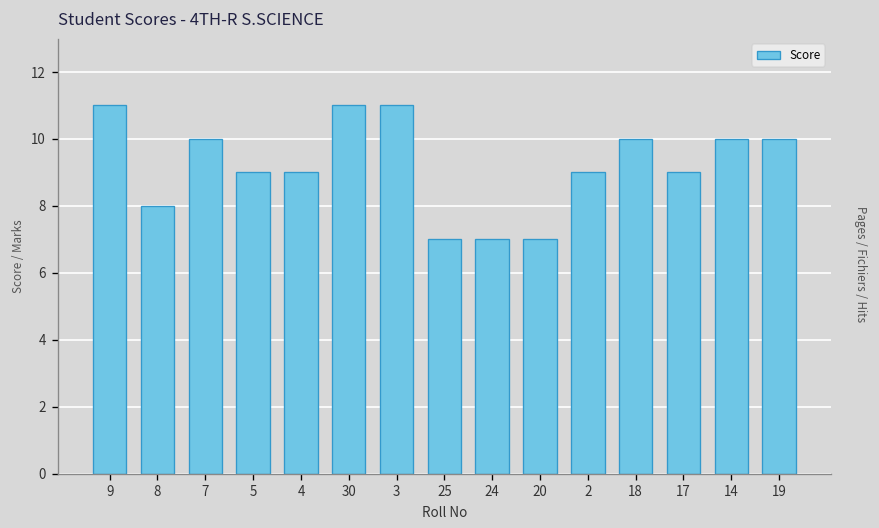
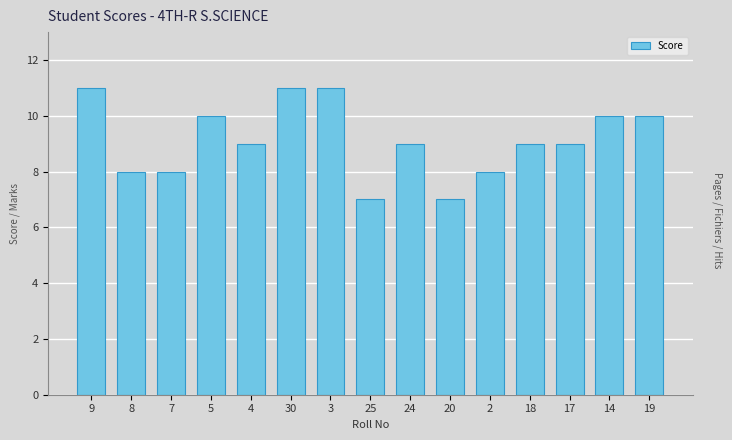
7: 10 -> 8
5: 9 -> 10
24: 7 -> 9
2: 9 -> 8
18: 10 -> 9
